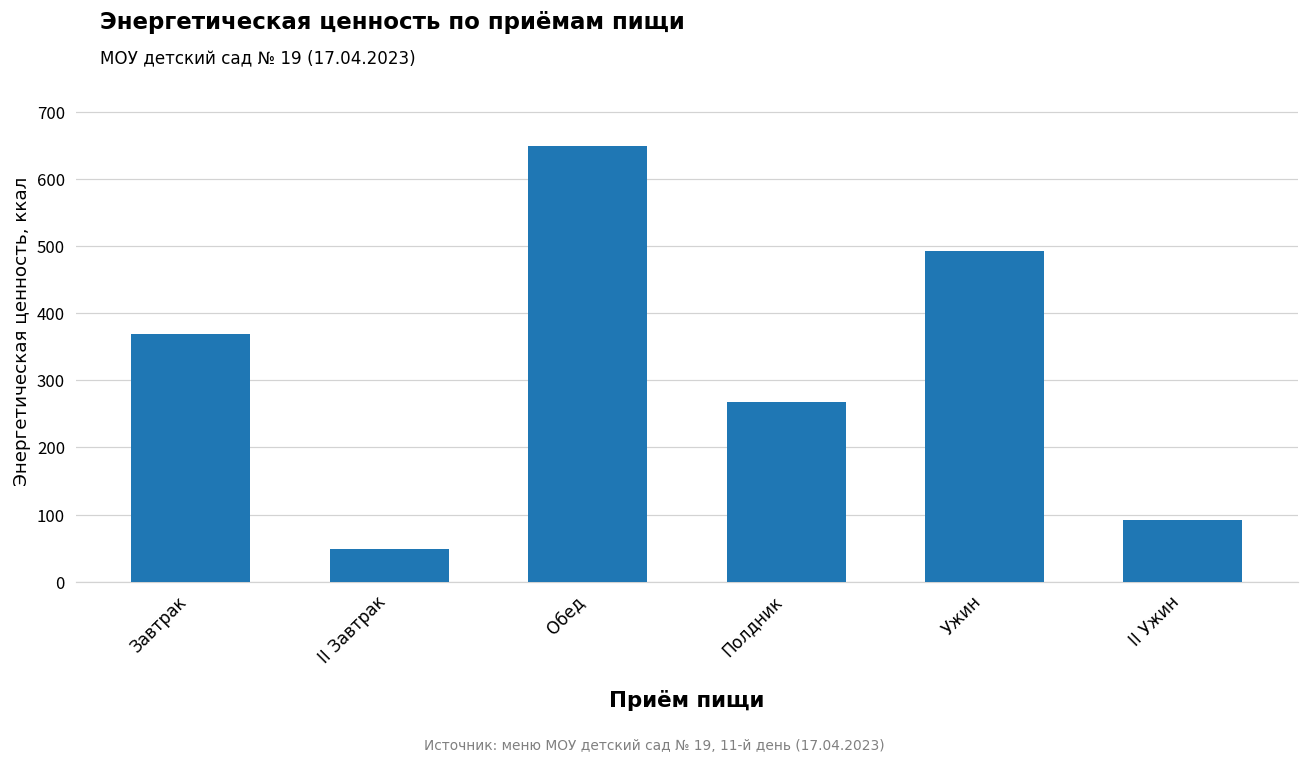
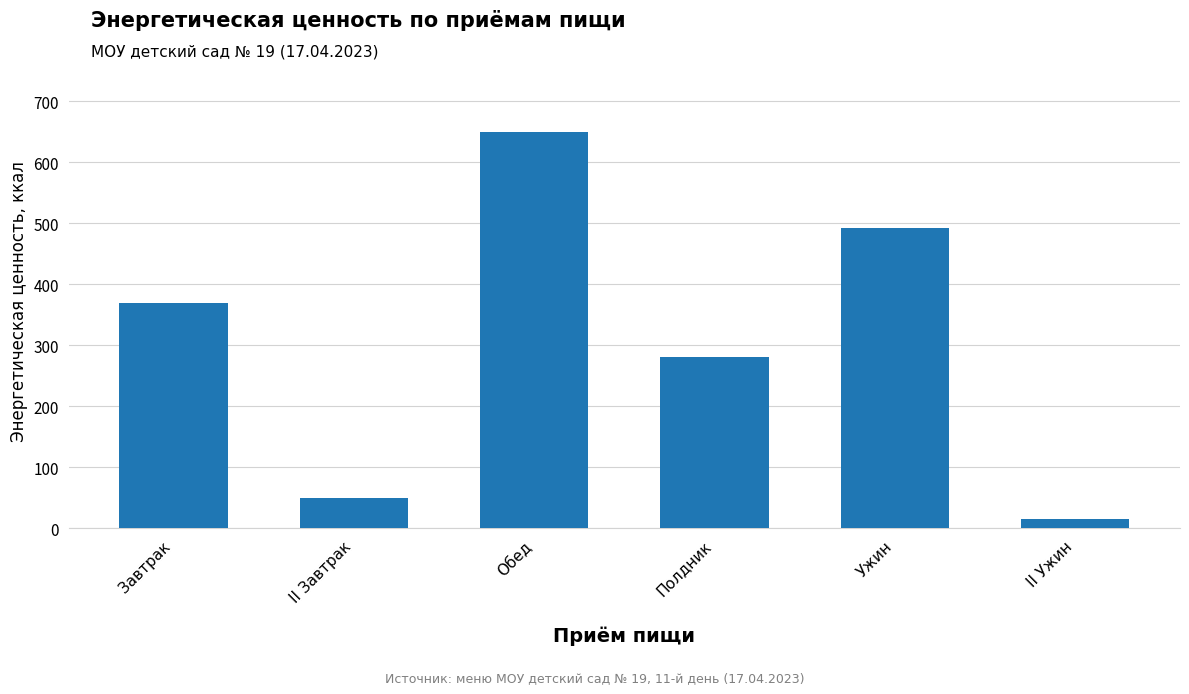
Полдник: 270 -> 280
II Ужин: 90 -> 20
